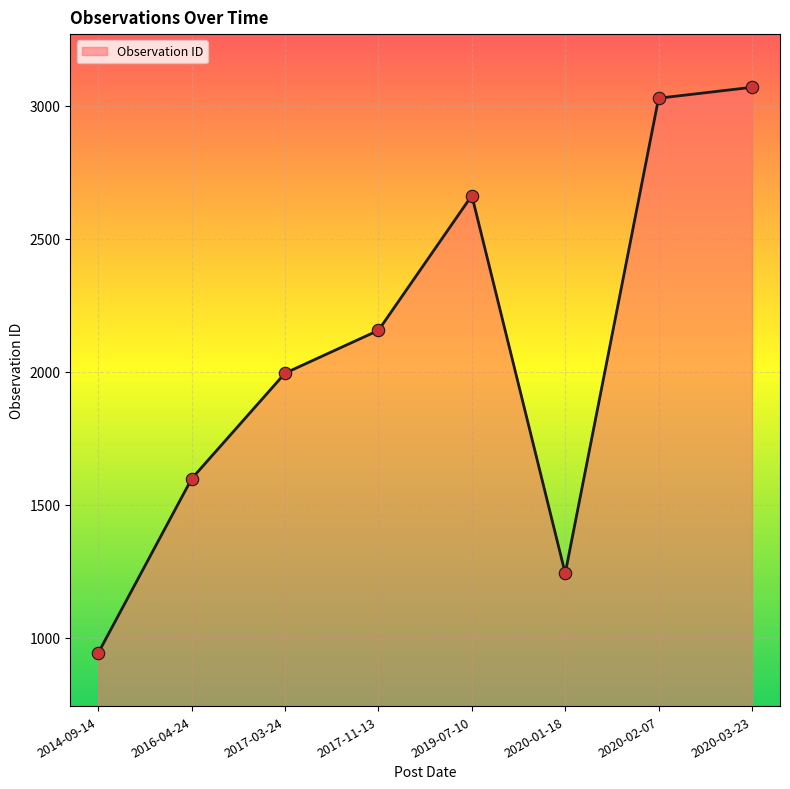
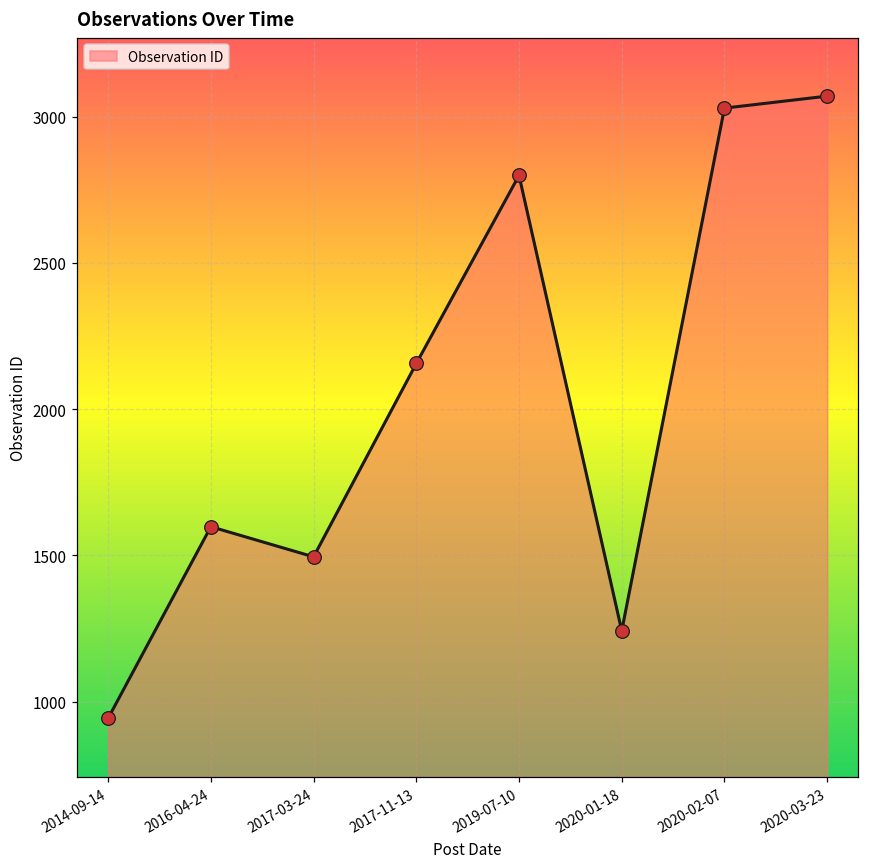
2017-03-24: 2000 -> 1500
2019-07-10: 2660 -> 2800
